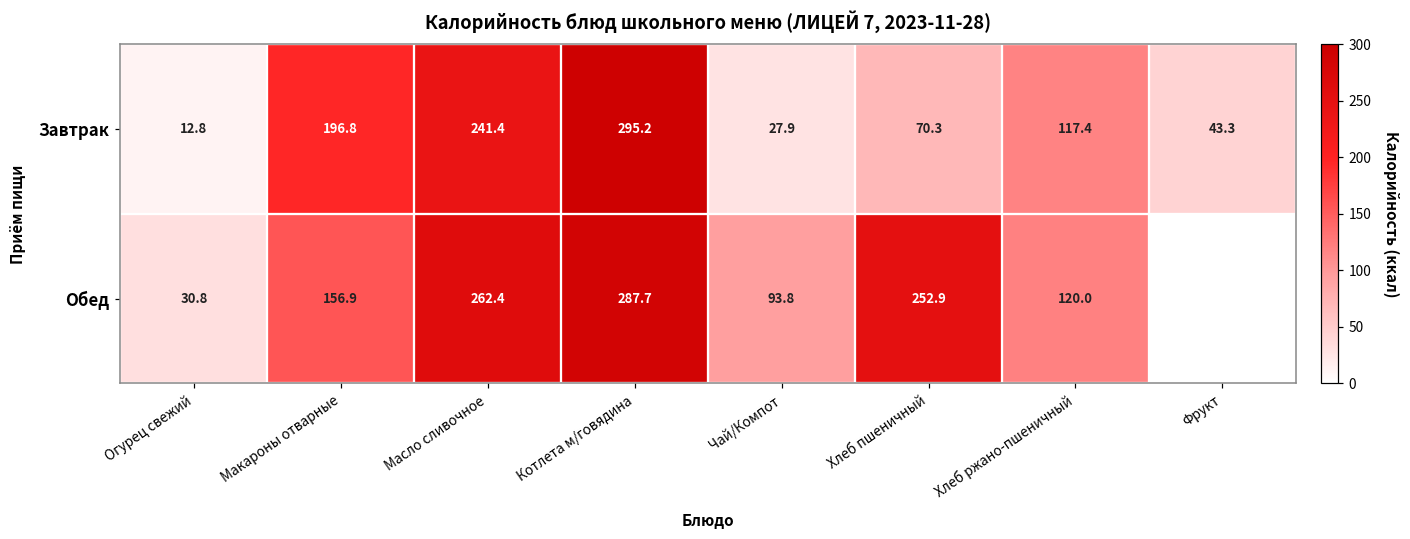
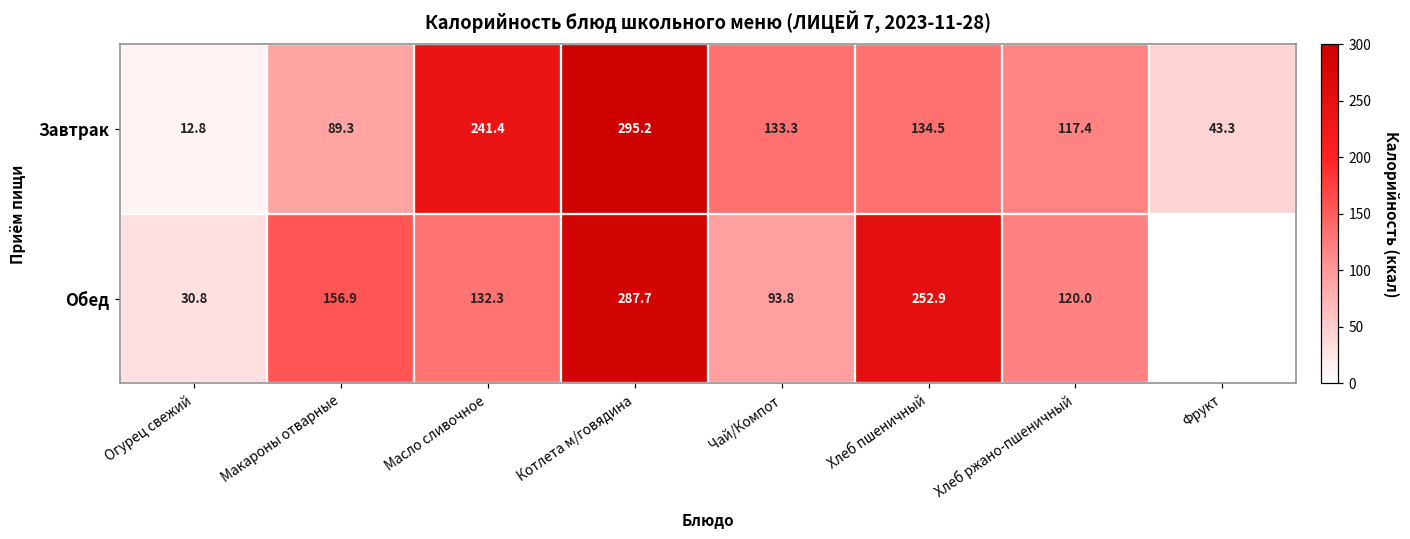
Завтрак, Макароны отварные: 196.8 -> 89.3
Завтрак, Чай/Компот: 27.9 -> 133.3
Завтрак, Хлеб пшеничный: 70.3 -> 134.5
Обед, Масло сливочное: 262.4 -> 132.3
